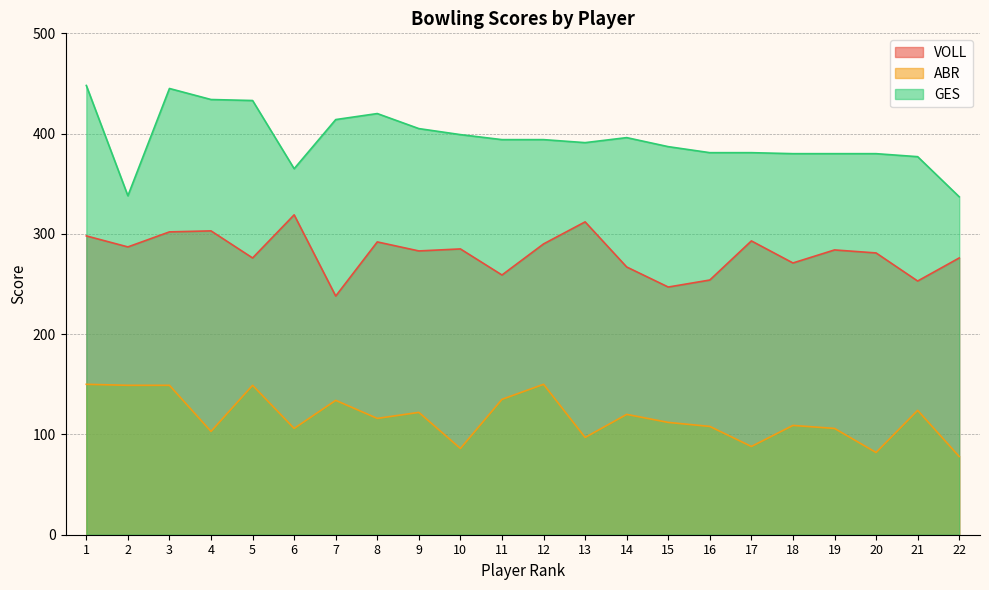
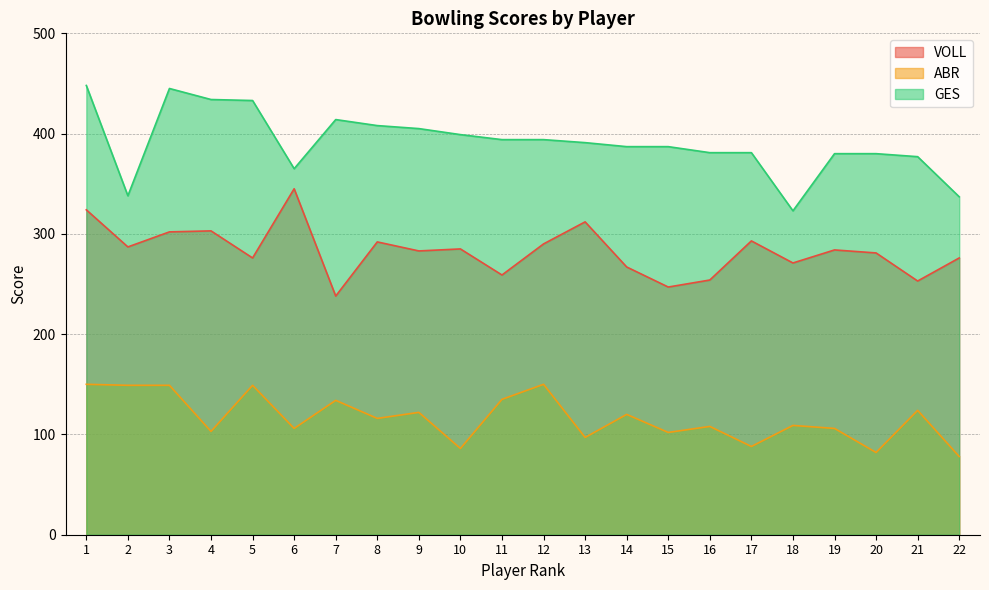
VOLL, 1: 298 -> 324
VOLL, 6: 319 -> 345
GES, 8: 420 -> 408
GES, 14: 396 -> 387
ABR, 15: 112 -> 102
GES, 18: 380 -> 323
